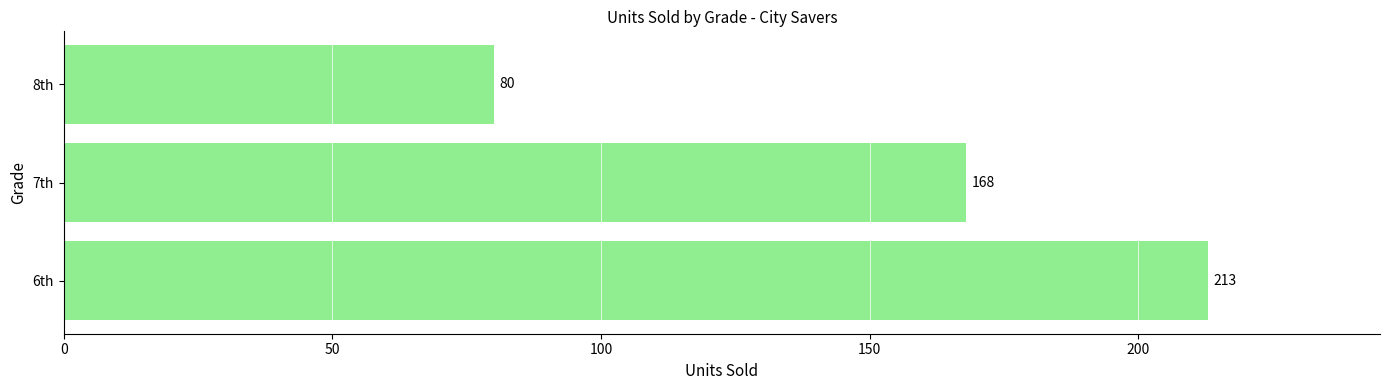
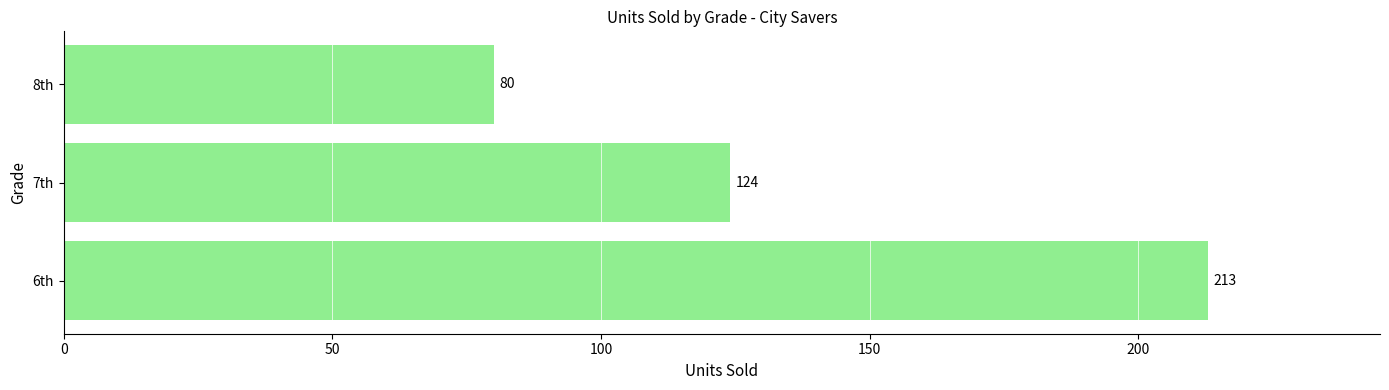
7th: 168 -> 124
